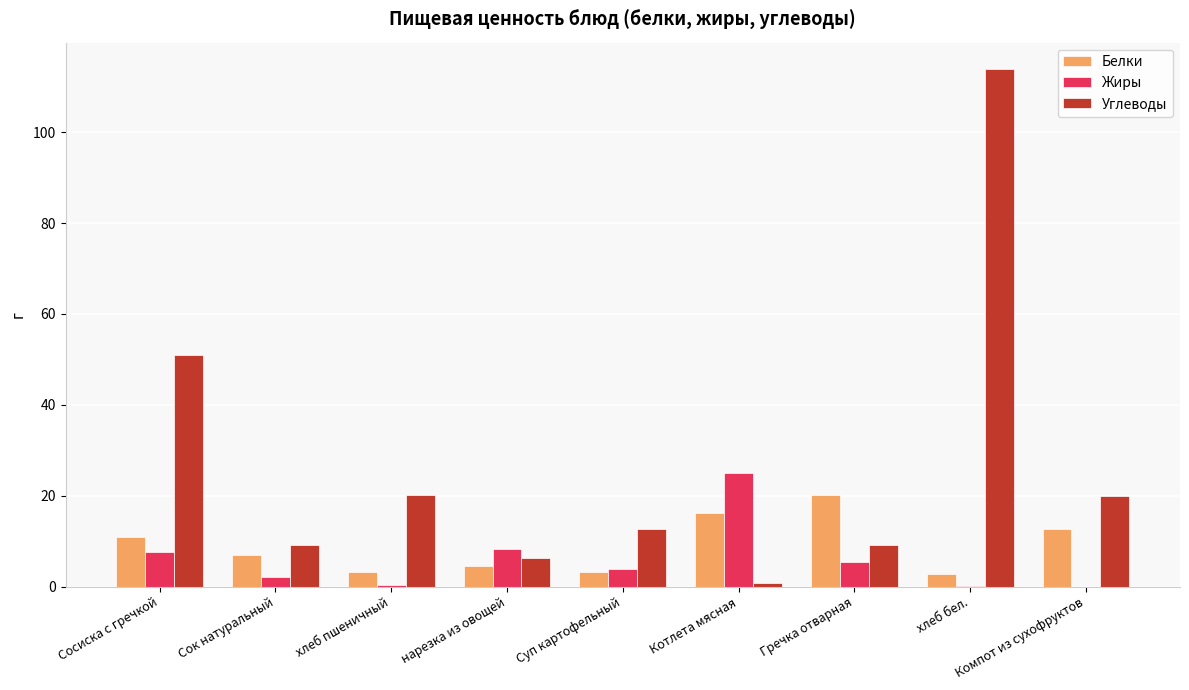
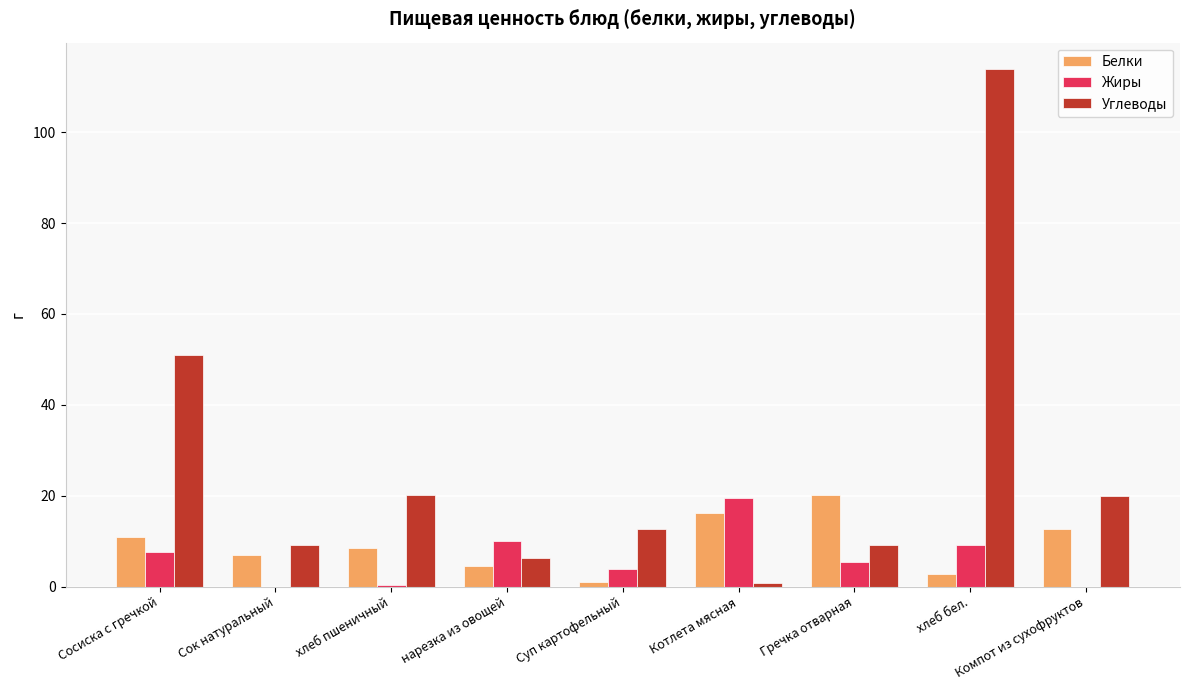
Жиры, Сок натуральный: 2 -> 0
Белки, хлеб пшеничный: 3 -> 8
Жиры, нарезка из овощей: 8 -> 10
Белки, Суп картофельный: 3 -> 1
Жиры, Котлета мясная: 25 -> 19
Жиры, хлеб бел.: 0 -> 9
